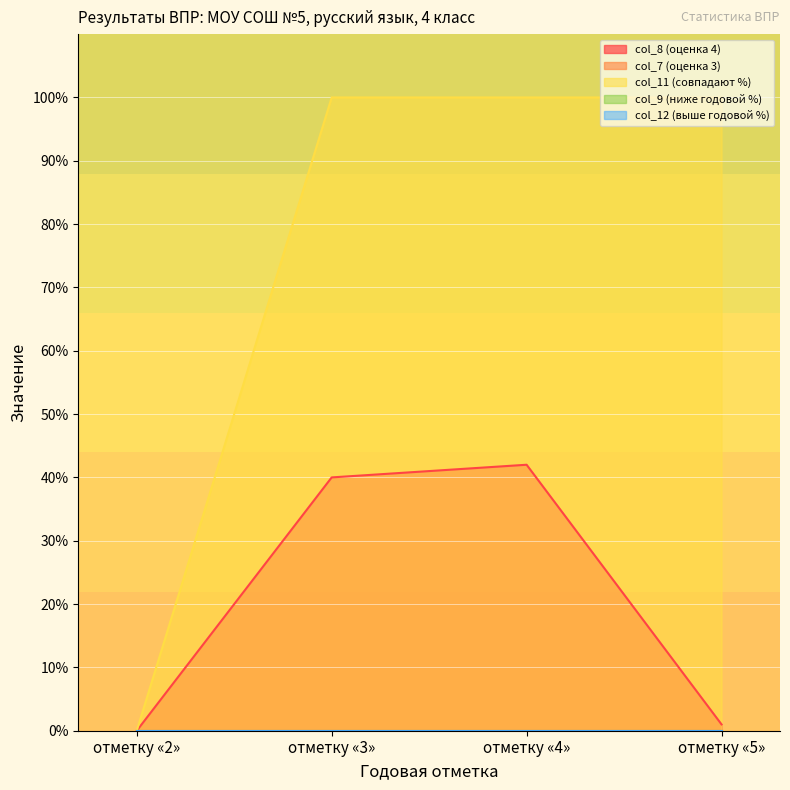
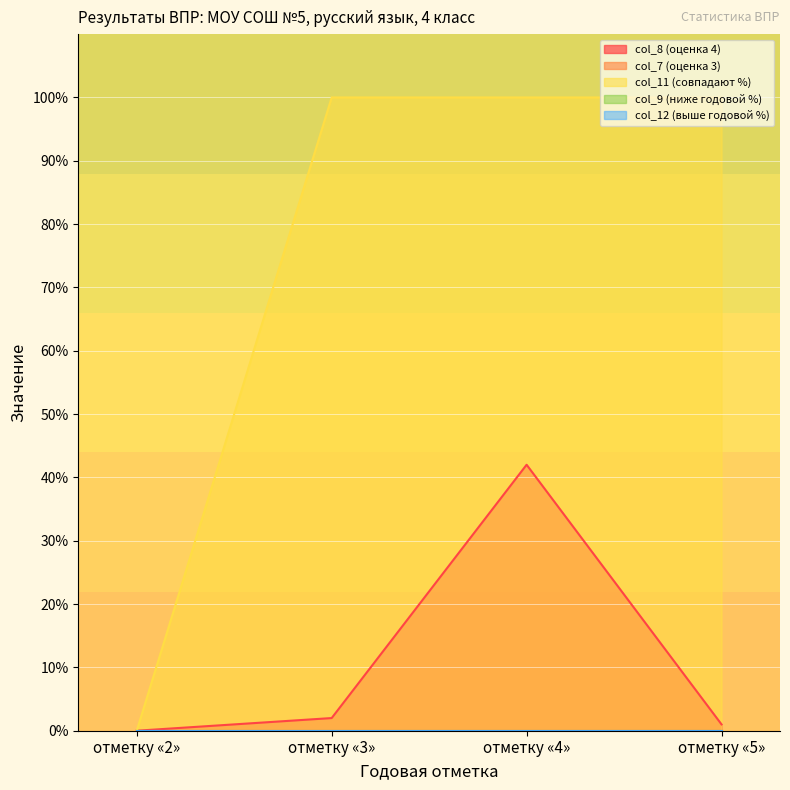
col_8 (оценка 4), отметку «3»: 40% -> 2%
